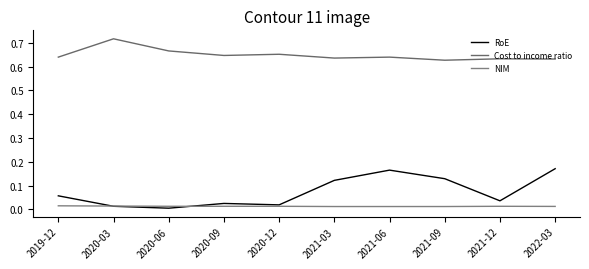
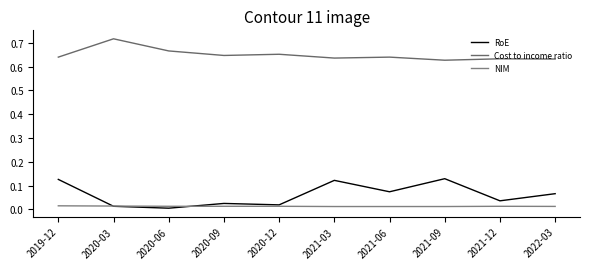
RoE, 2019-12: 0.06 -> 0.13
RoE, 2021-06: 0.17 -> 0.07
RoE, 2022-03: 0.17 -> 0.07
